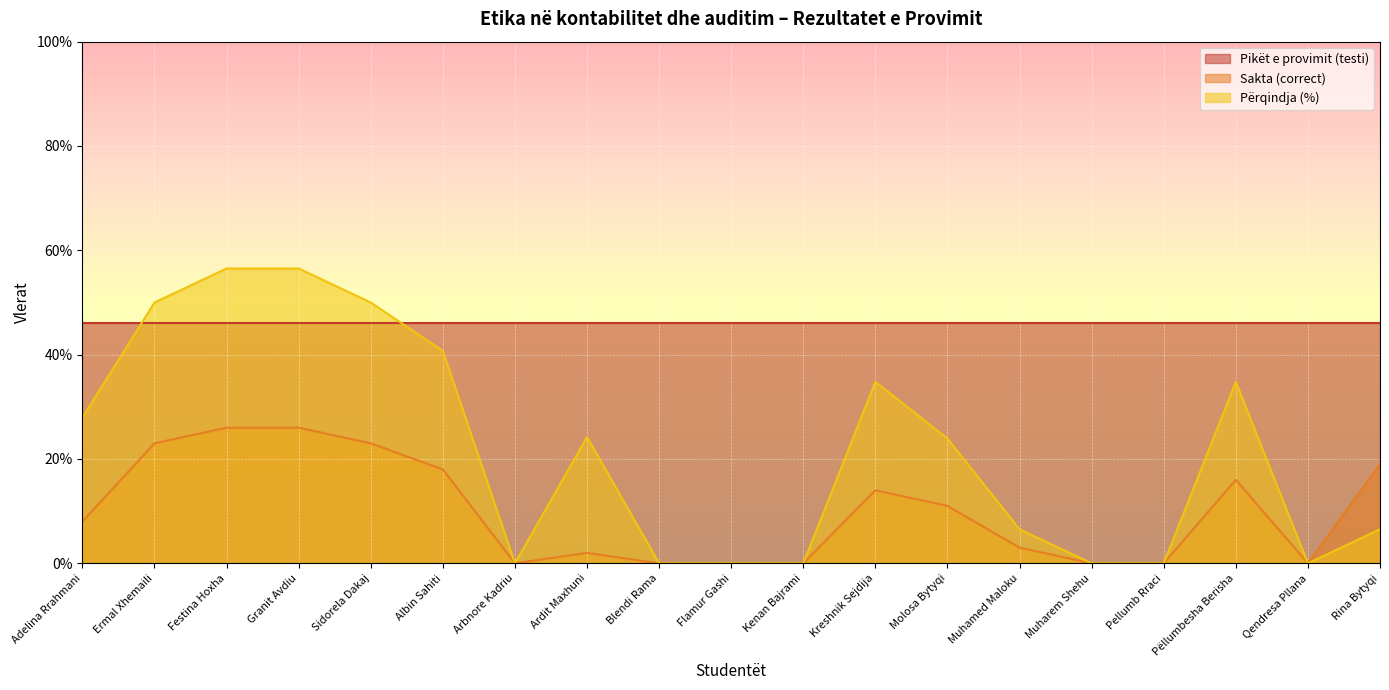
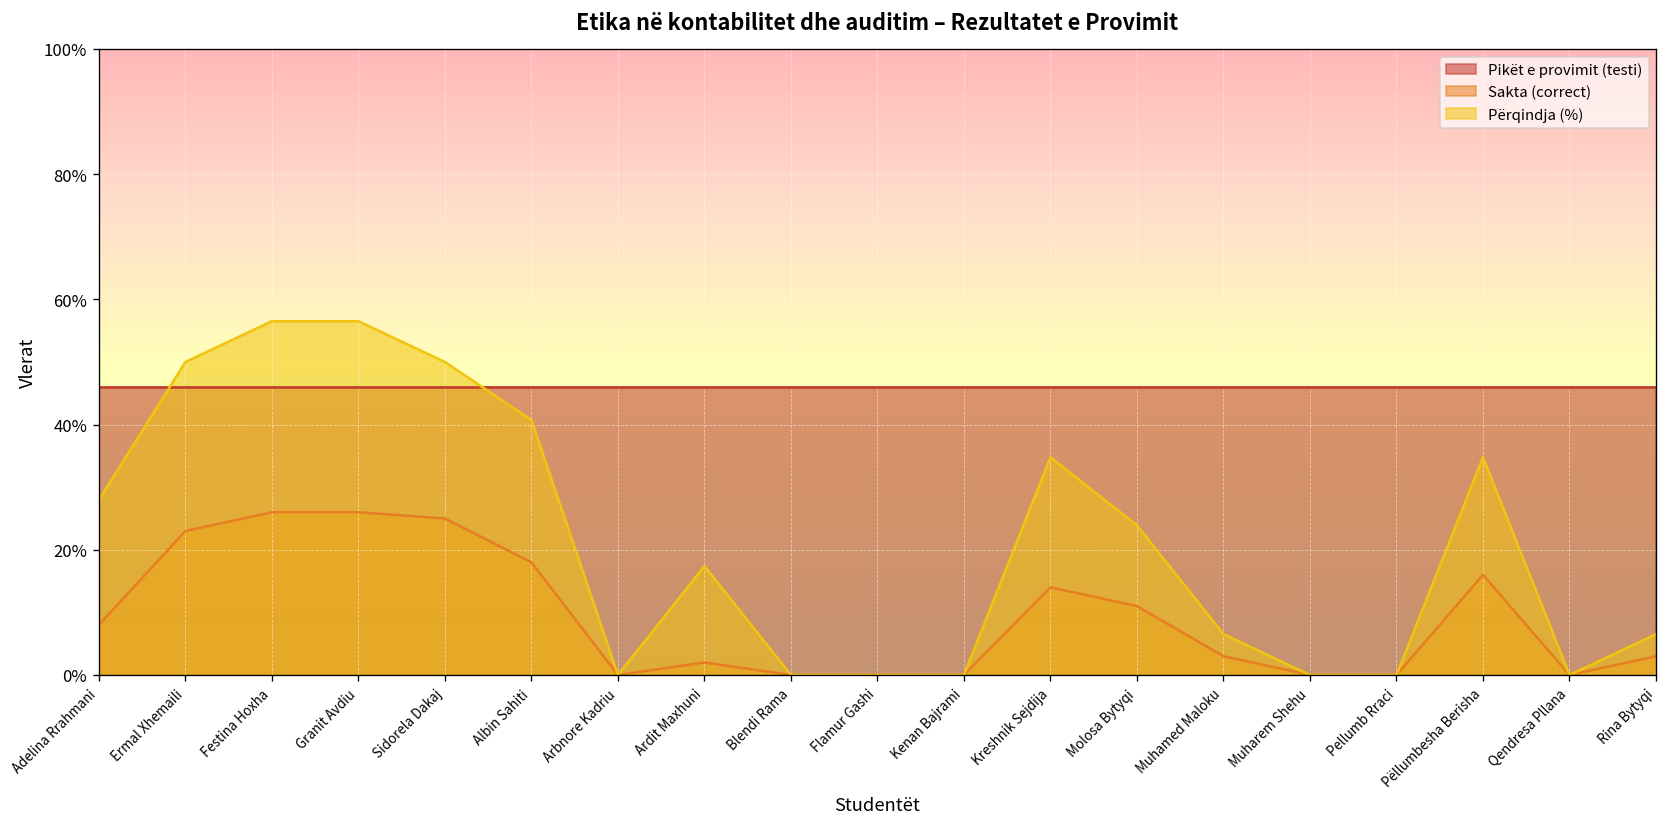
Sakta (correct), Sidorela Dakaj: 23% -> 25%
Përqindja (%), Ardit Maxhuni: 24% -> 17%
Sakta (correct), Rina Bytyqi: 19% -> 3%
